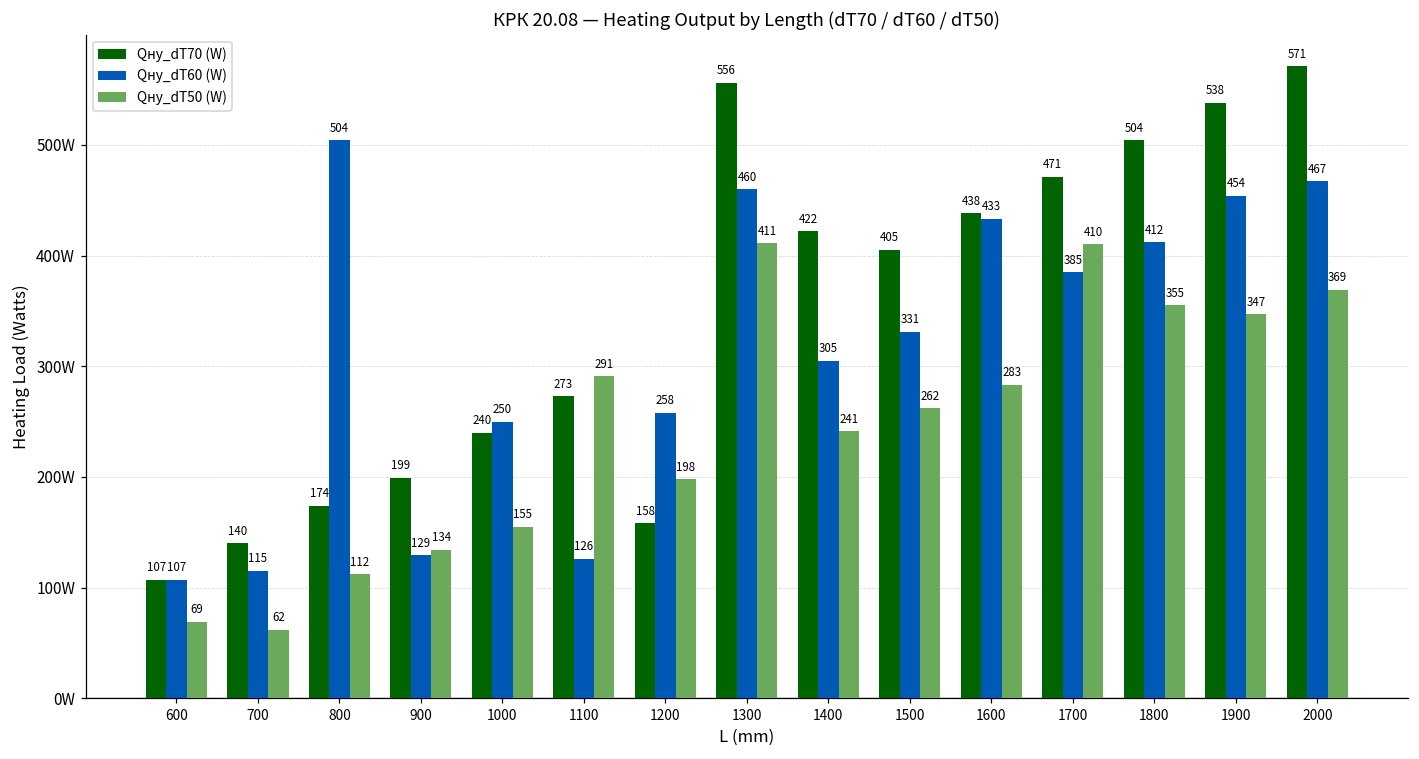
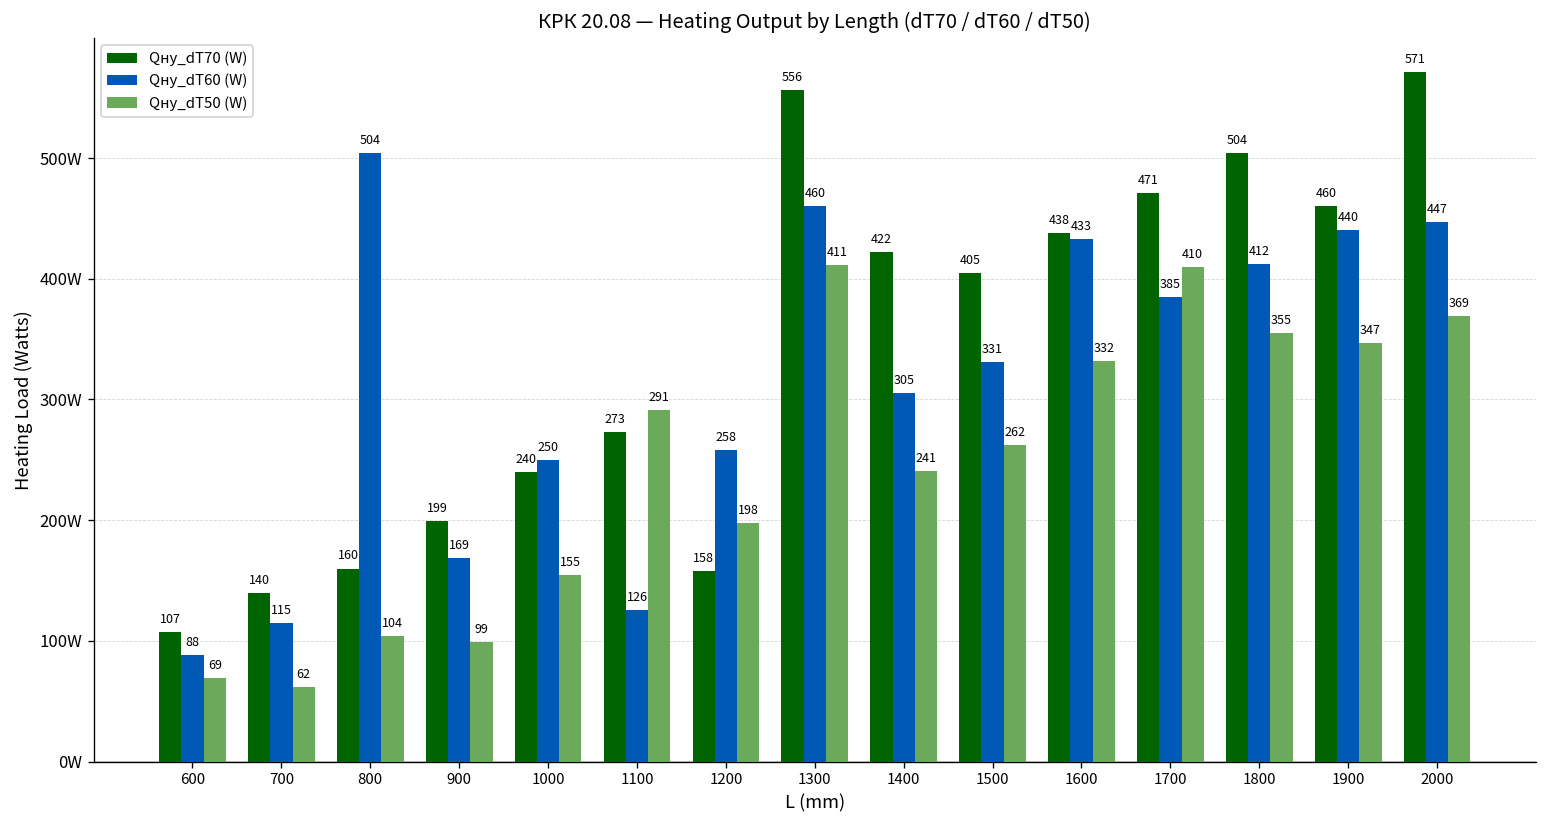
Qну_dT60 (W), 600: 107 -> 88
Qну_dT70 (W), 800: 174 -> 160
Qну_dT50 (W), 800: 112 -> 104
Qну_dT60 (W), 900: 129 -> 169
Qну_dT50 (W), 900: 134 -> 99
Qну_dT50 (W), 1600: 283 -> 332
Qну_dT70 (W), 1900: 538 -> 460
Qну_dT60 (W), 1900: 454 -> 440
Qну_dT60 (W), 2000: 467 -> 447
